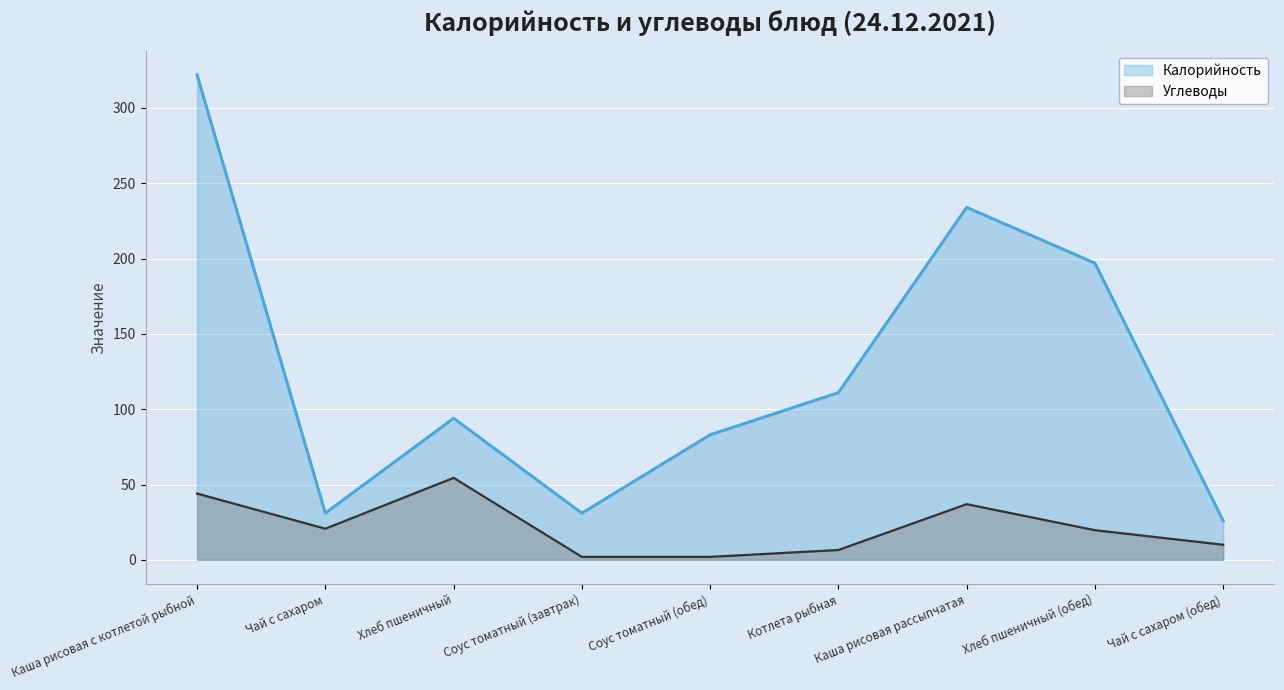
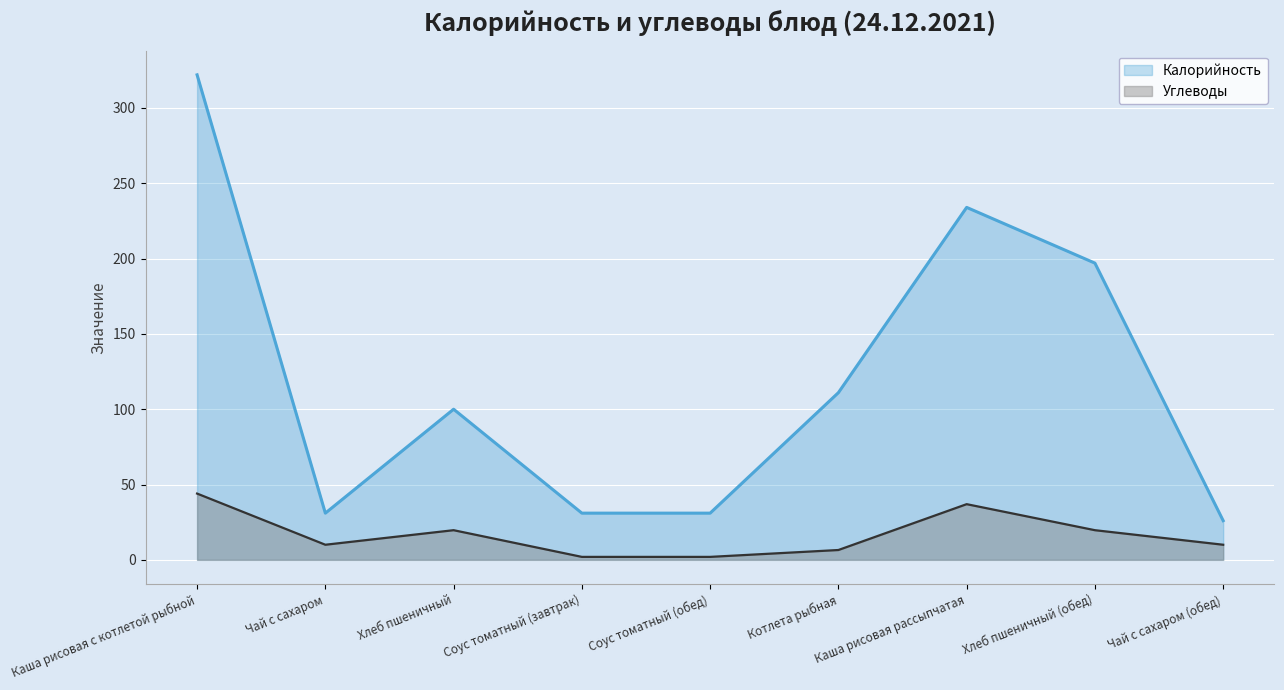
Углеводы, Чай с сахаром: 21 -> 10
Калорийность, Хлеб пшеничный: 94 -> 100
Углеводы, Хлеб пшеничный: 54 -> 20
Калорийность, Соус томатный (обед): 83 -> 31
